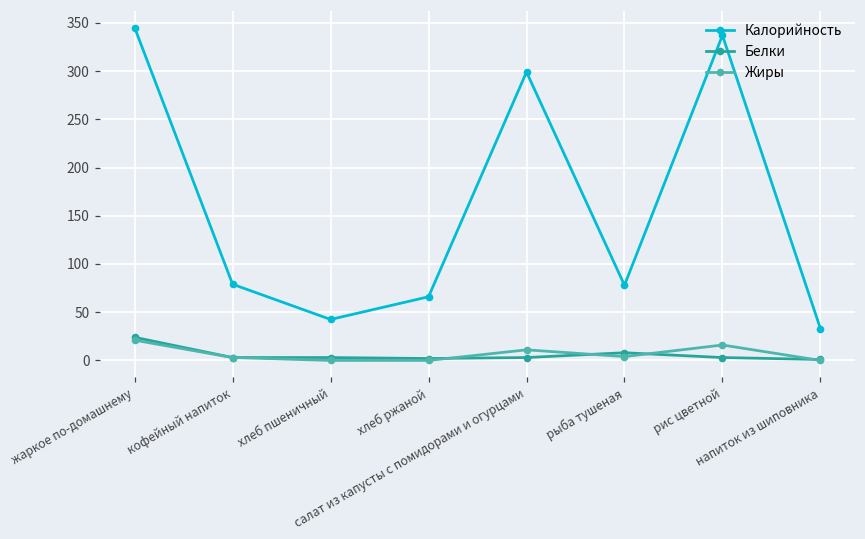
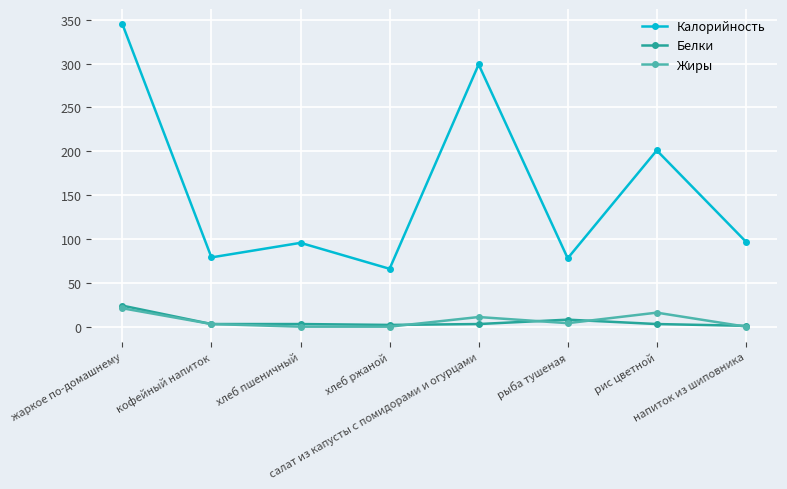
Калорийность, хлеб пшеничный: 40 -> 100
Калорийность, рис цветной: 340 -> 200
Калорийность, напиток из шиповника: 30 -> 100
